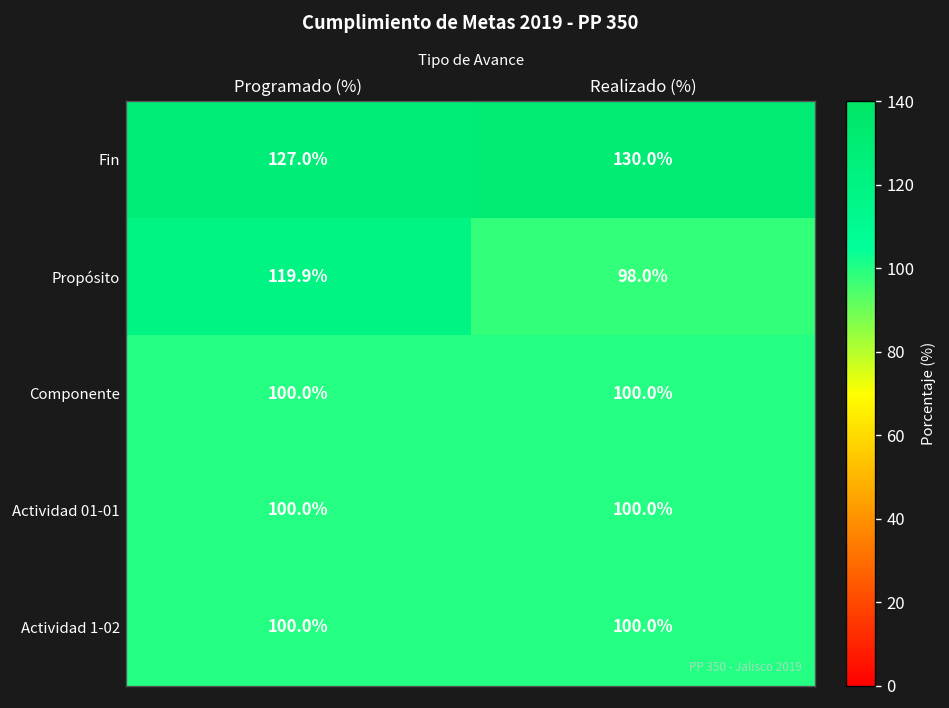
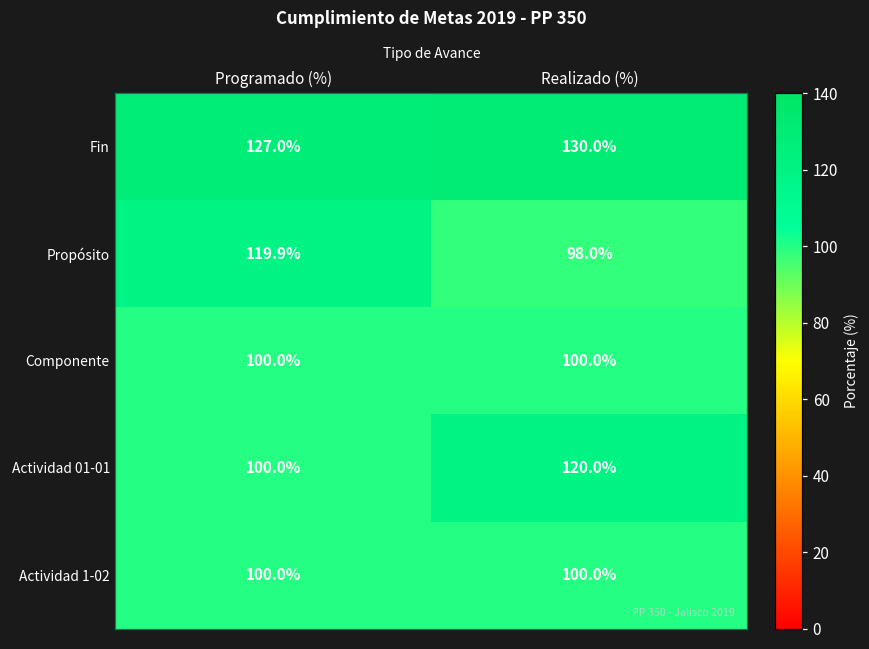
Actividad 01-01, Realizado (%): 100.0% -> 120.0%
